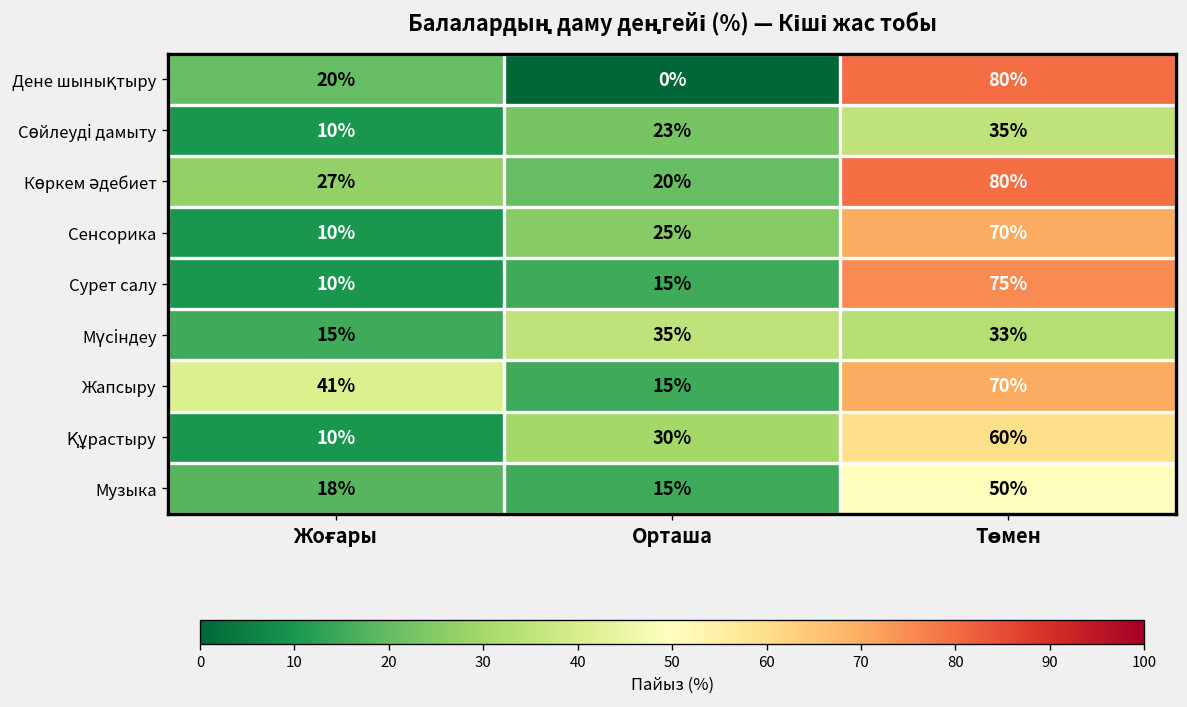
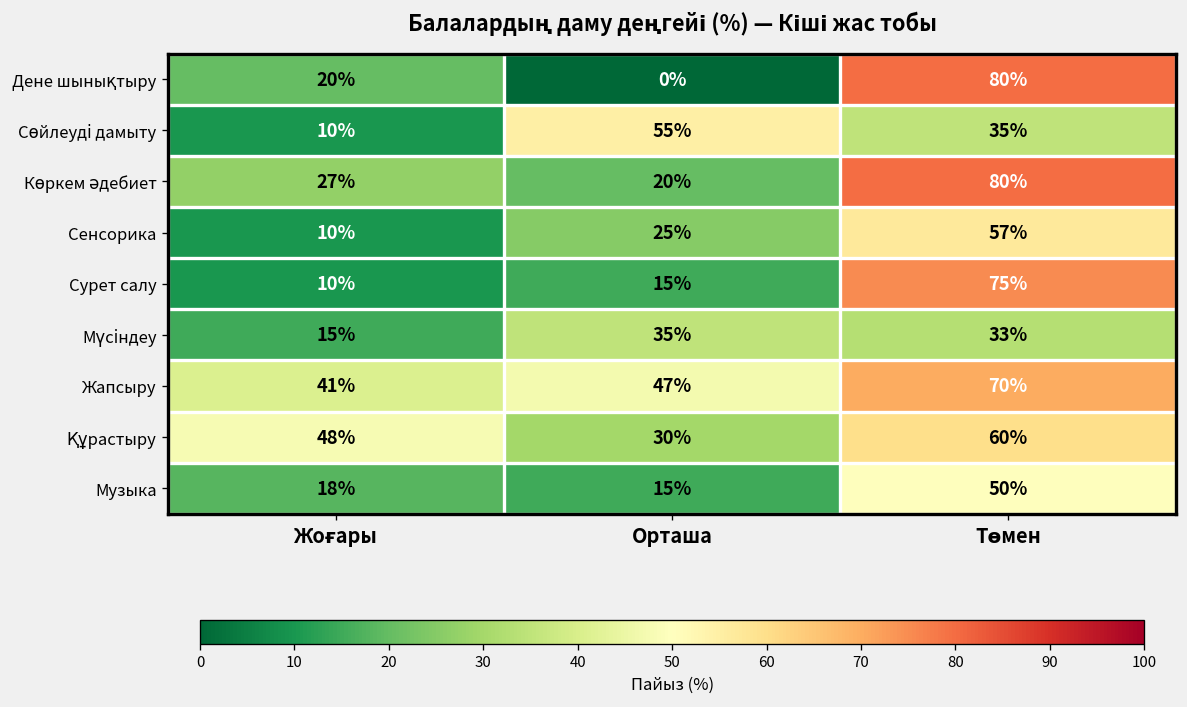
Сөйлеуді дамыту, Орташа: 23% -> 55%
Сенсорика, Төмен: 70% -> 57%
Жапсыру, Орташа: 15% -> 47%
Құрастыру, Жоғары: 10% -> 48%
